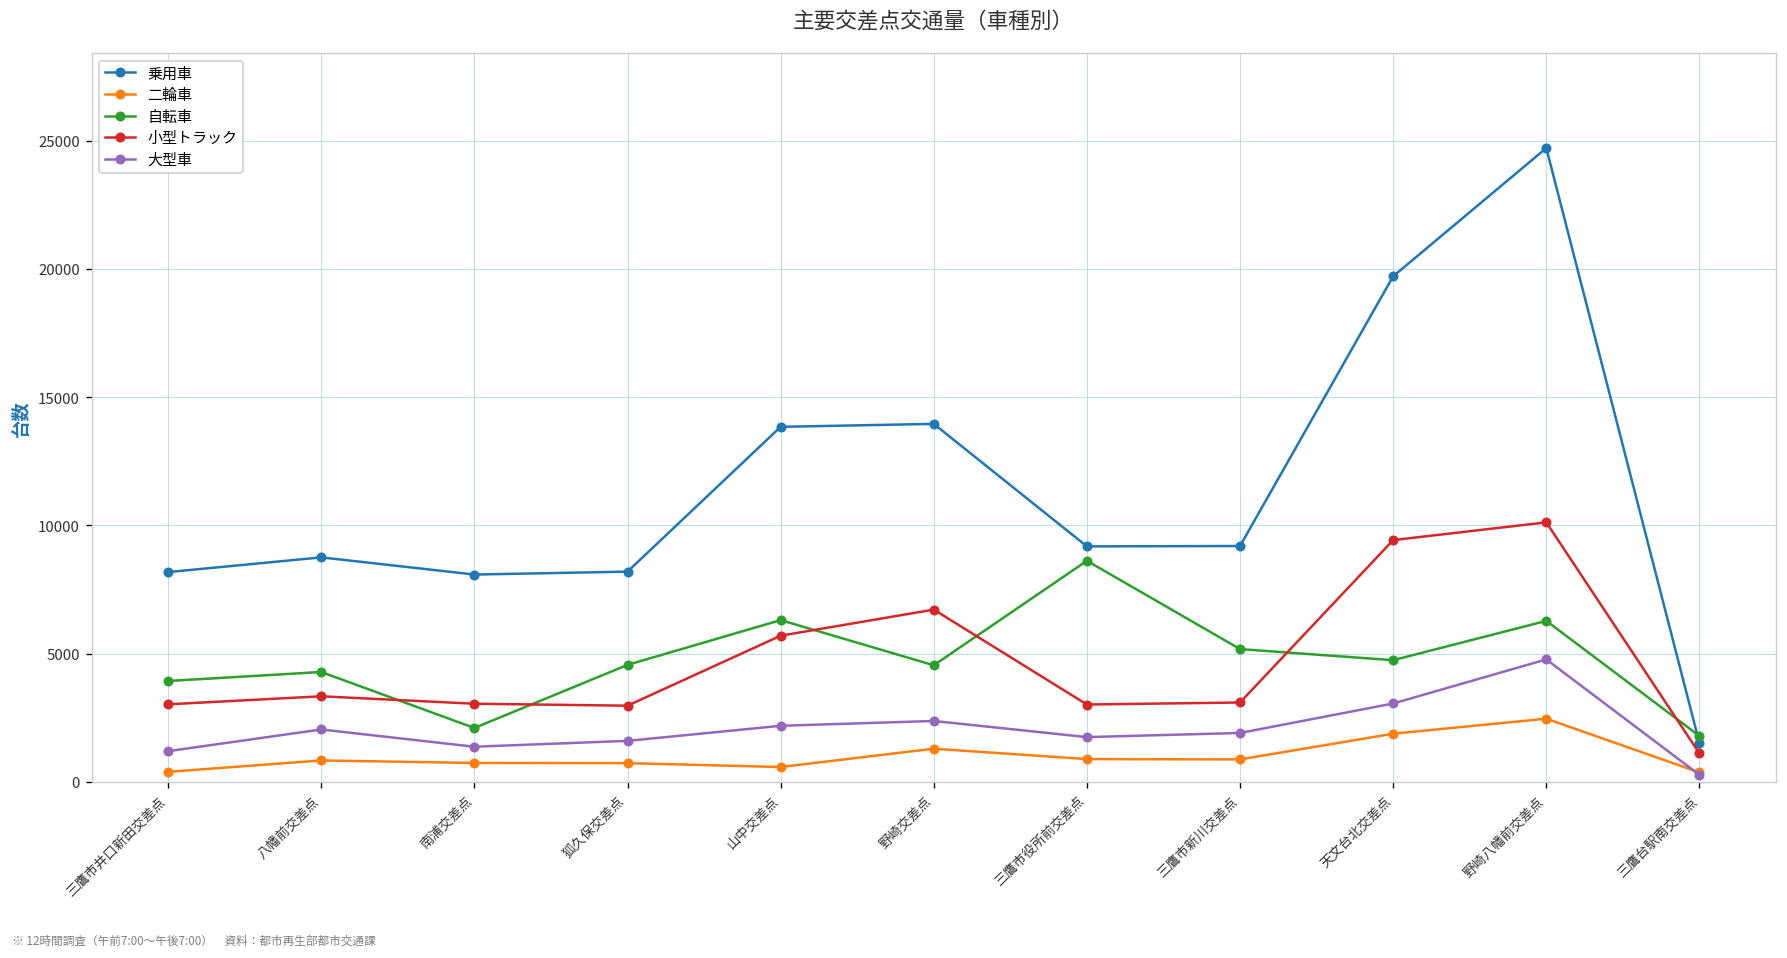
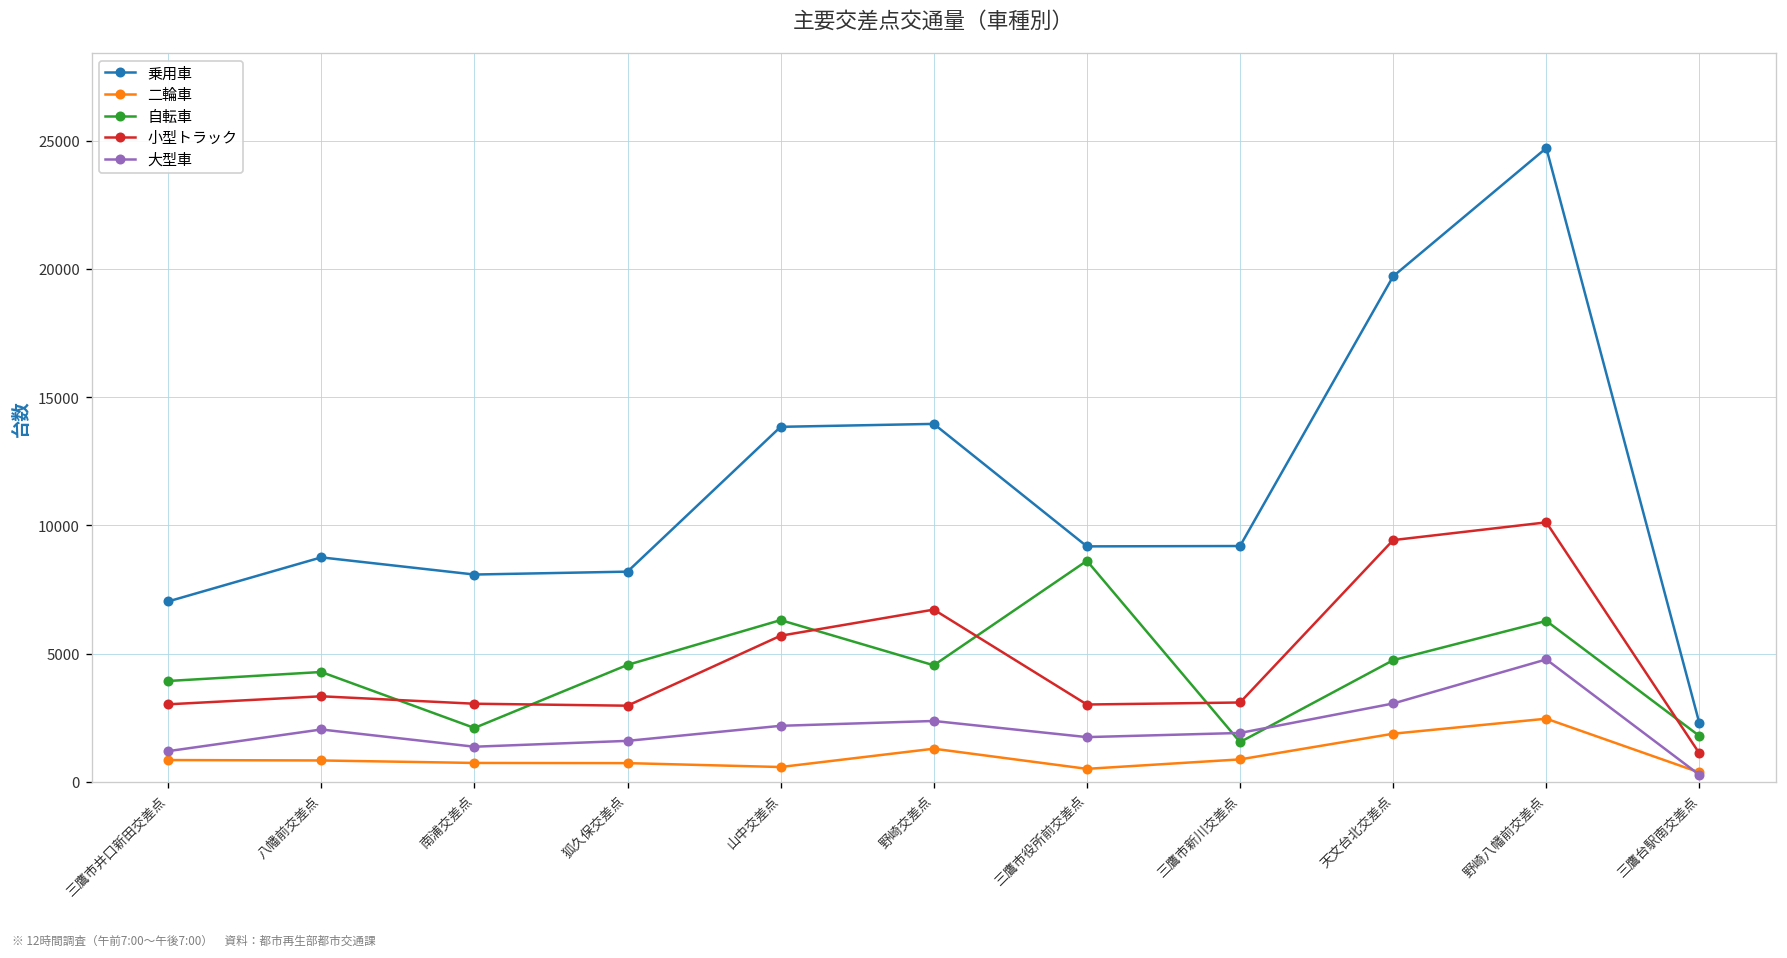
乗用車, 三鷹市井口新田交差点: 8200 -> 7000
二輪車, 三鷹市井口新田交差点: 400 -> 800
二輪車, 三鷹市役所前交差点: 900 -> 500
自転車, 三鷹市新川交差点: 5200 -> 1500
乗用車, 三鷹台駅南交差点: 1500 -> 2300
